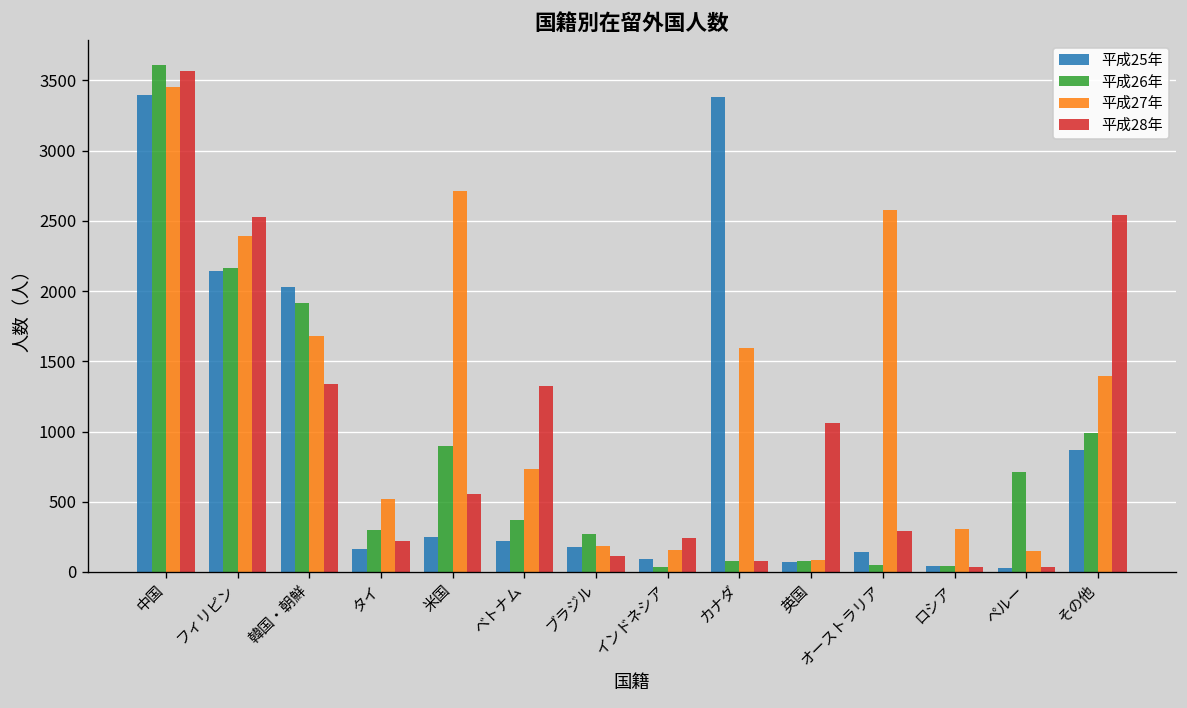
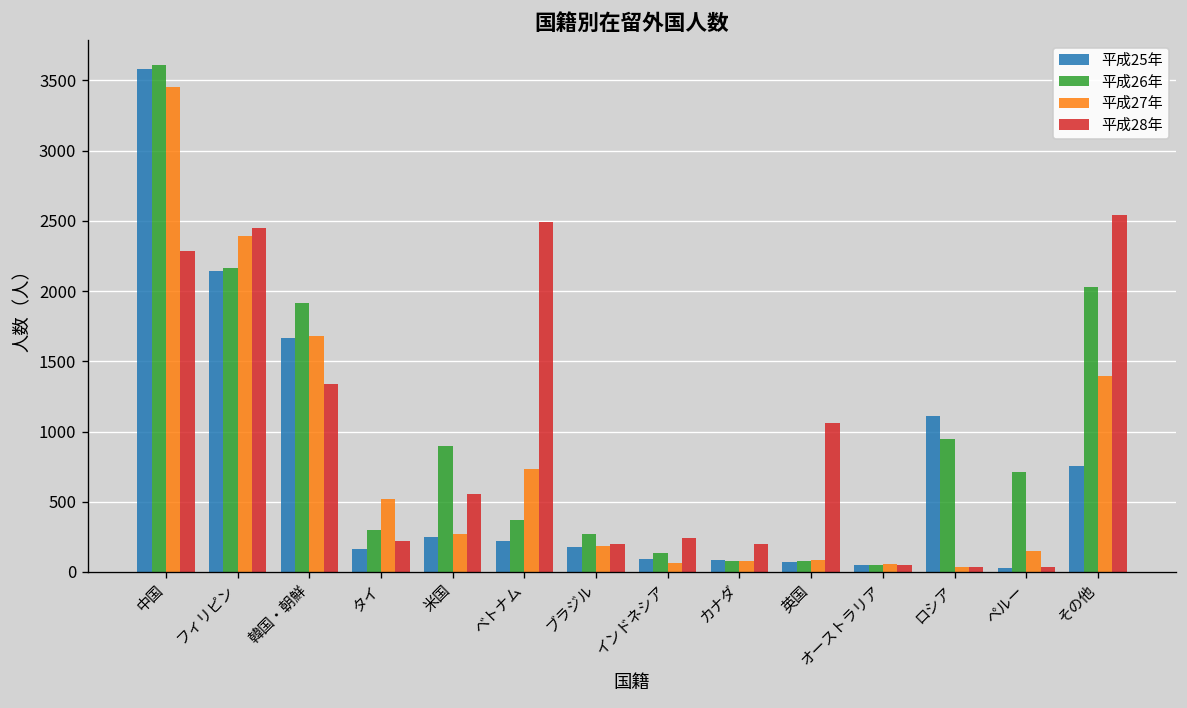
平成25年, 中国: 3390 -> 3580
平成28年, 中国: 3560 -> 2280
平成28年, フィリピン: 2530 -> 2450
平成25年, 韓国・朝鮮: 2030 -> 1670
平成27年, 米国: 2710 -> 270
平成28年, ベトナム: 1330 -> 2490
平成28年, ブラジル: 120 -> 200
平成26年, インドネシア: 40 -> 140
平成27年, インドネシア: 160 -> 70
平成25年, カナダ: 3380 -> 80
平成27年, カナダ: 1590 -> 80
平成28年, カナダ: 80 -> 200
平成25年, オーストラリア: 140 -> 50
平成27年, オーストラリア: 2570 -> 50
平成28年, オーストラリア: 300 -> 50
平成25年, ロシア: 40 -> 1110
平成26年, ロシア: 40 -> 950
平成27年, ロシア: 310 -> 40
平成25年, その他: 870 -> 750
平成26年, その他: 990 -> 2030
